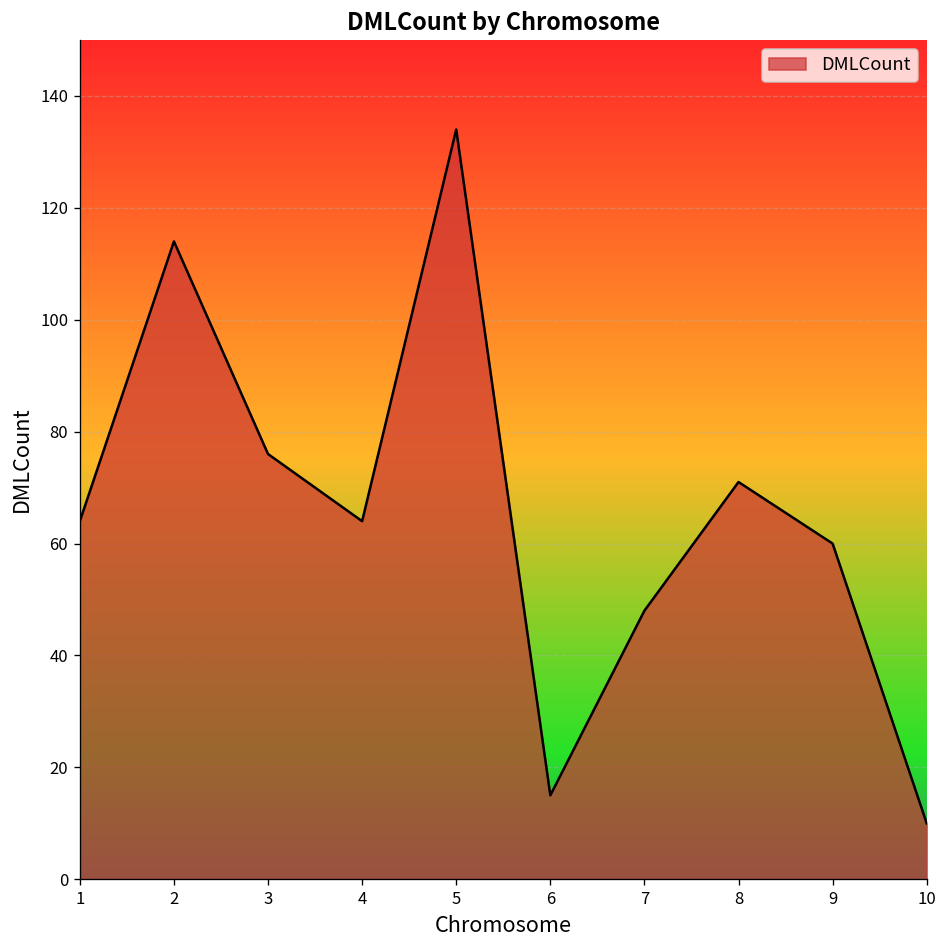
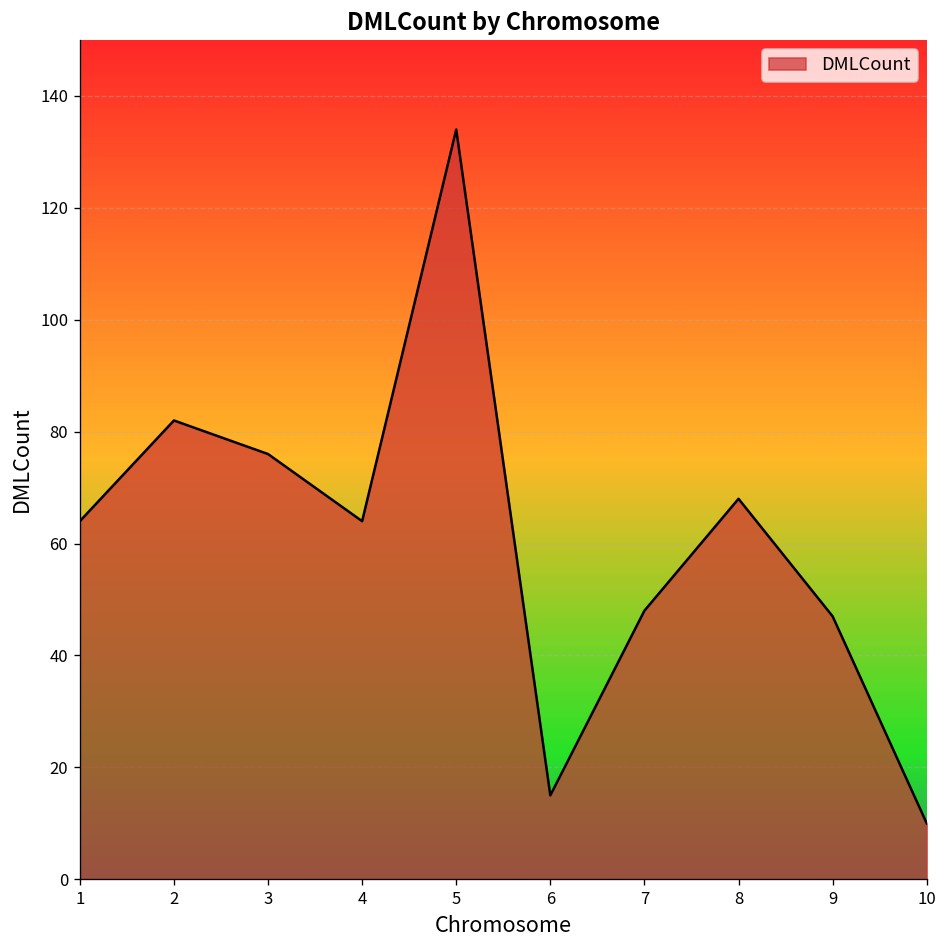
2: 114 -> 82
8: 71 -> 68
9: 60 -> 47
